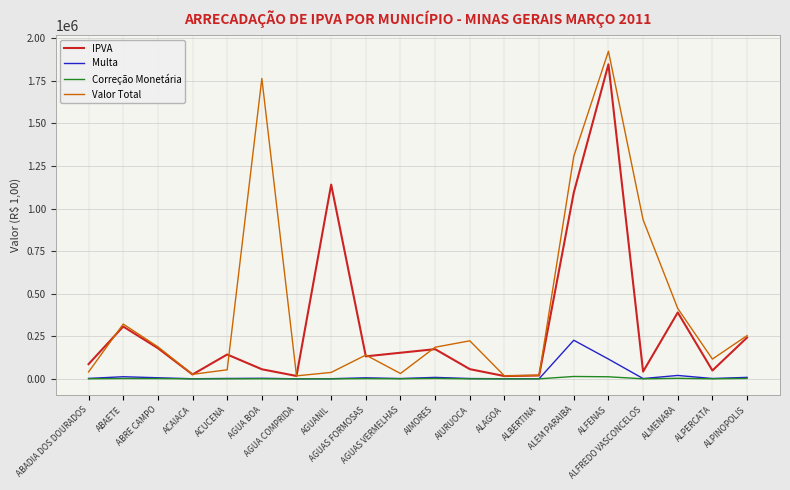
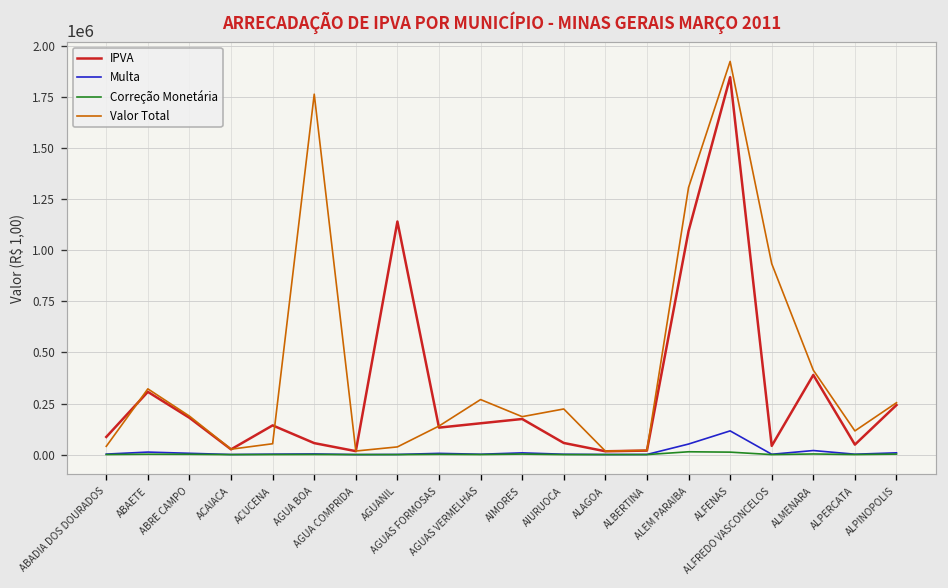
Valor Total, AGUAS VERMELHAS: 30000 -> 270000
Multa, ALEM PARAIBA: 230000 -> 50000
